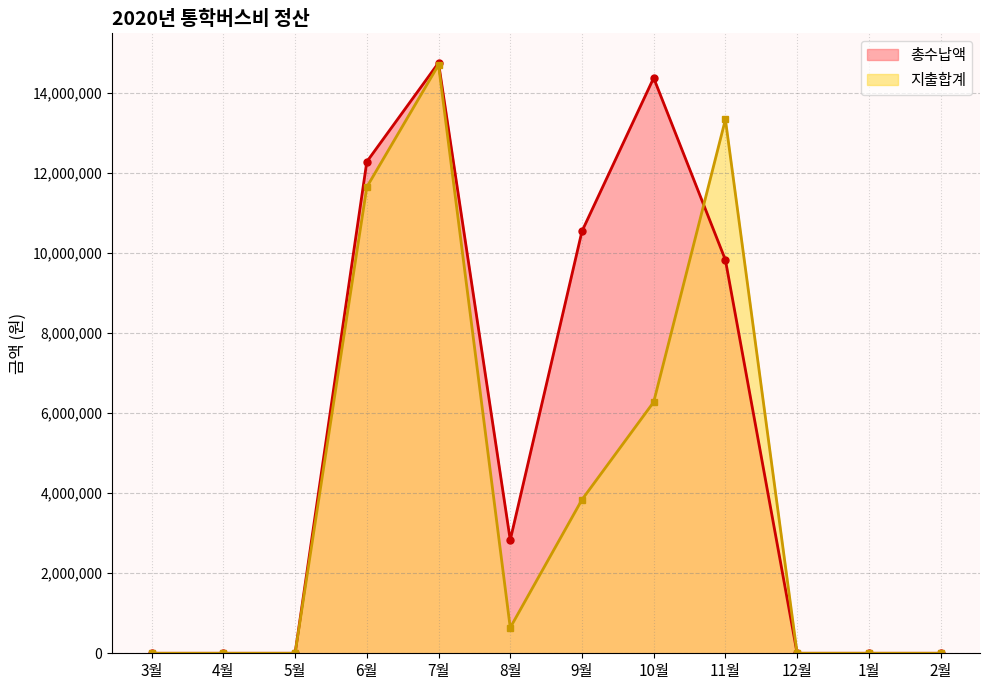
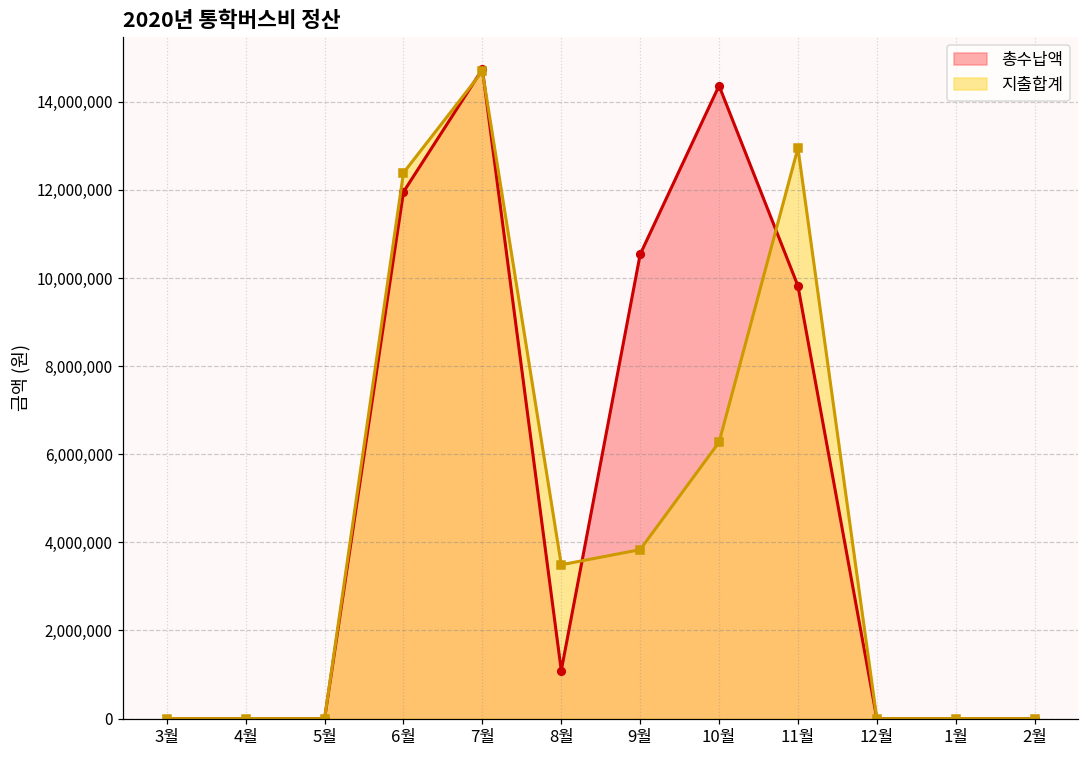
총수납액, 6월: 12,300,000 -> 12,000,000
지출합계, 6월: 11,600,000 -> 12,400,000
총수납액, 8월: 2,800,000 -> 1,100,000
지출합계, 8월: 600,000 -> 3,500,000
지출합계, 11월: 13,300,000 -> 13,000,000
